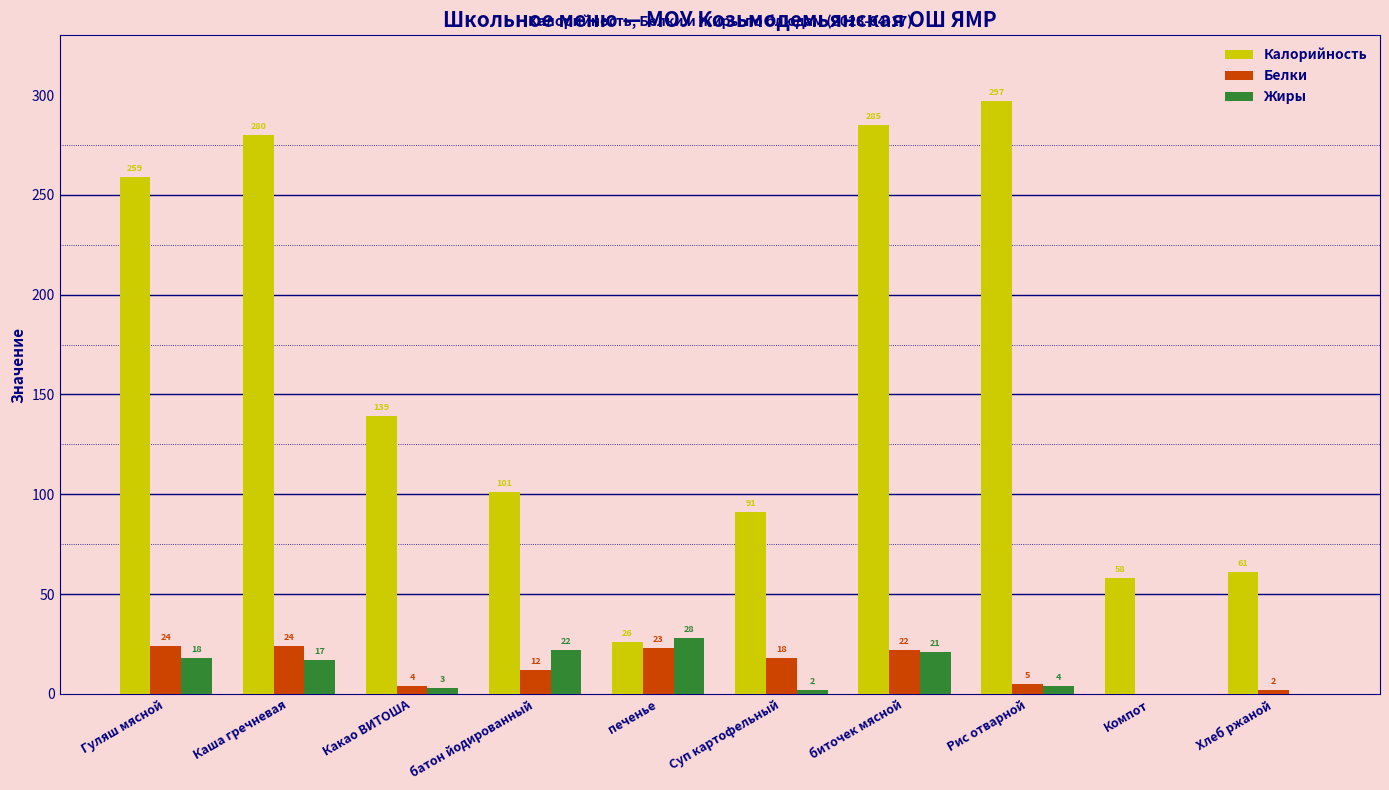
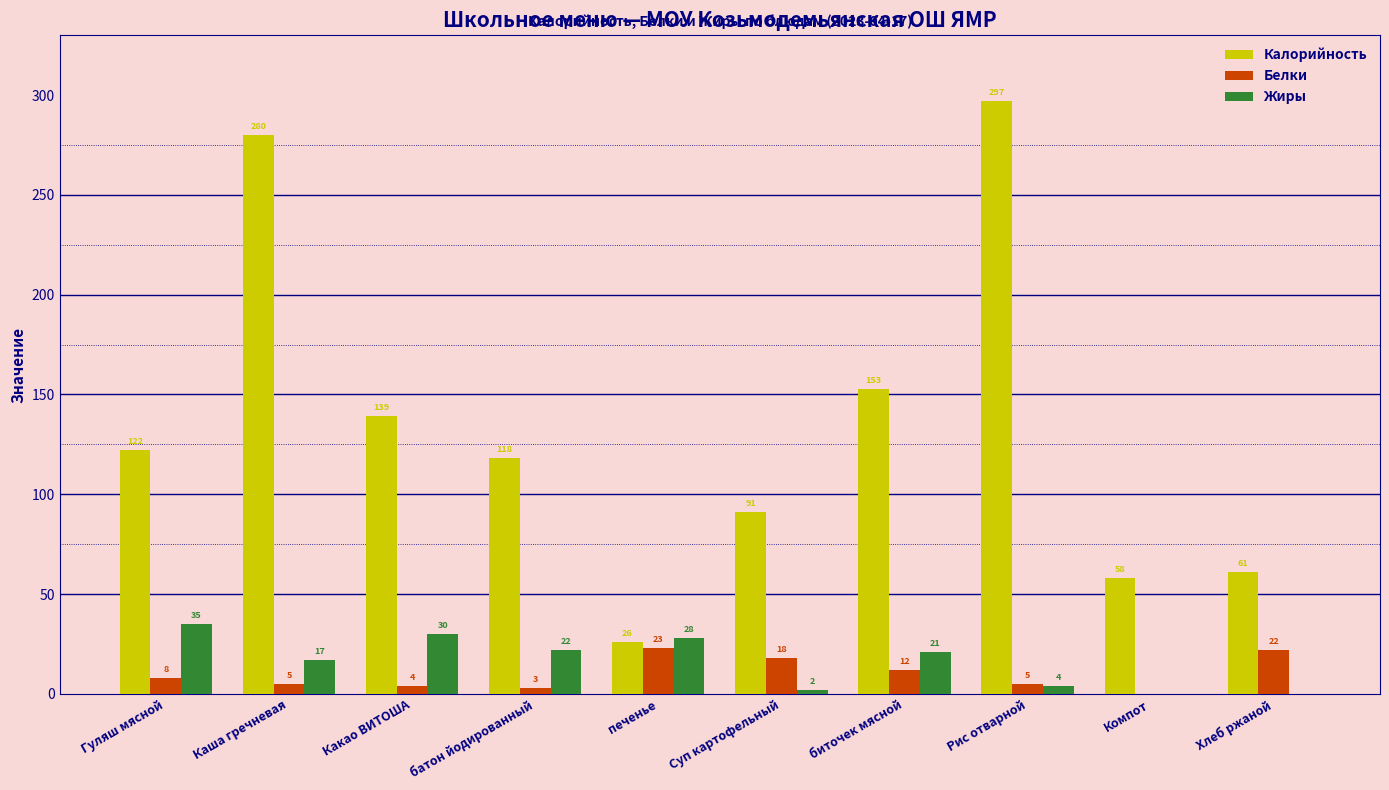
Калорийность, Гуляш мясной: 259 -> 122
Белки, Гуляш мясной: 24 -> 8
Жиры, Гуляш мясной: 18 -> 35
Белки, Каша гречневая: 24 -> 5
Жиры, Какао ВИТОША: 3 -> 30
Калорийность, батон йодированный: 101 -> 118
Белки, батон йодированный: 12 -> 3
Калорийность, биточек мясной: 285 -> 153
Белки, биточек мясной: 22 -> 12
Белки, Хлеб ржаной: 2 -> 22
